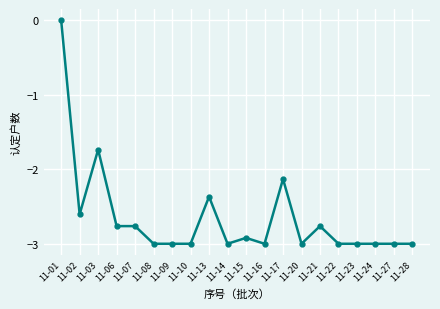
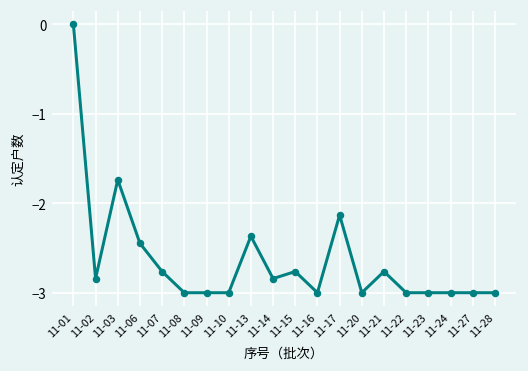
11-02: -2.6 -> -2.8
11-06: -2.8 -> -2.4
11-14: -3.0 -> -2.8
11-15: -2.9 -> -2.8
